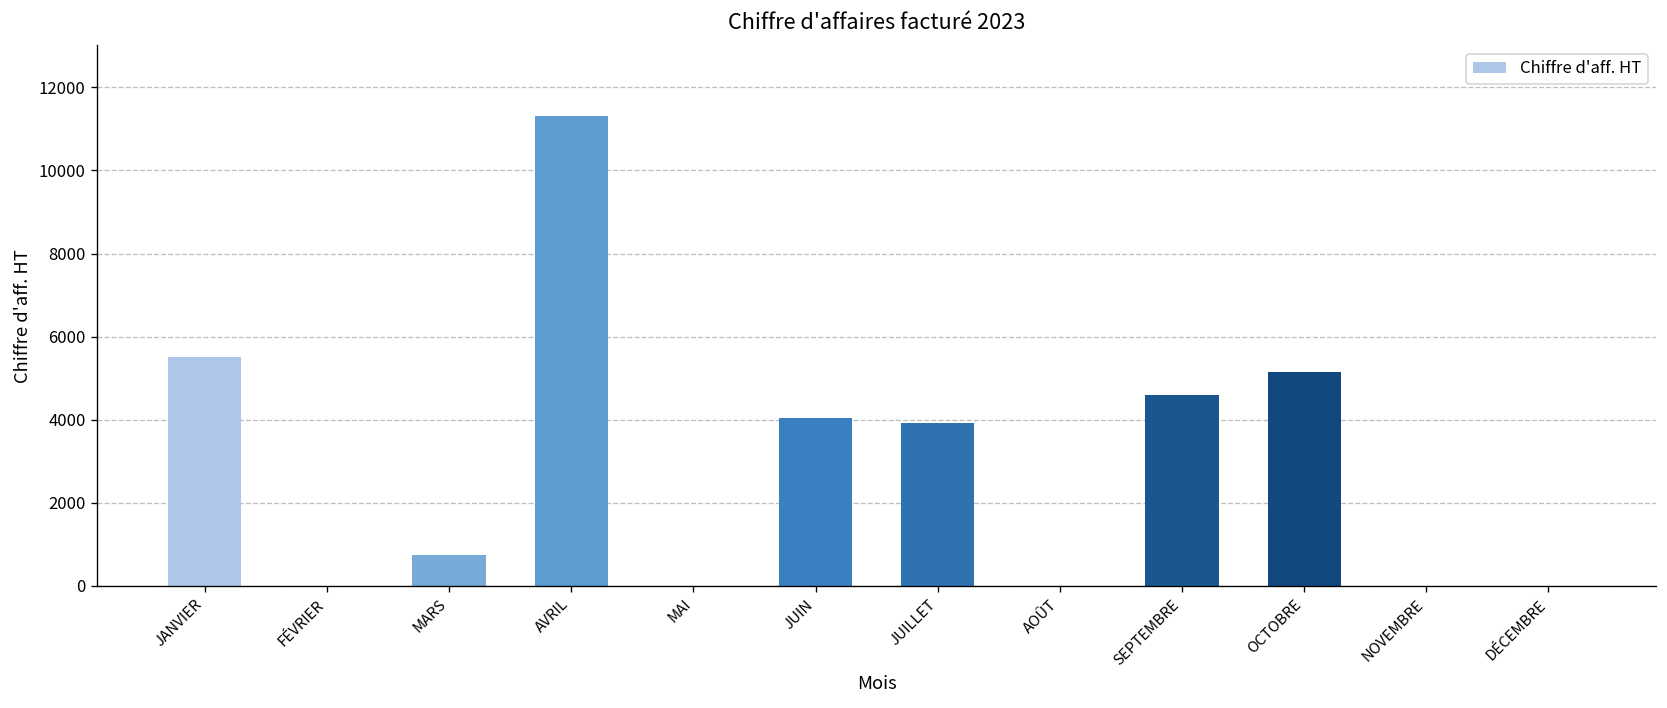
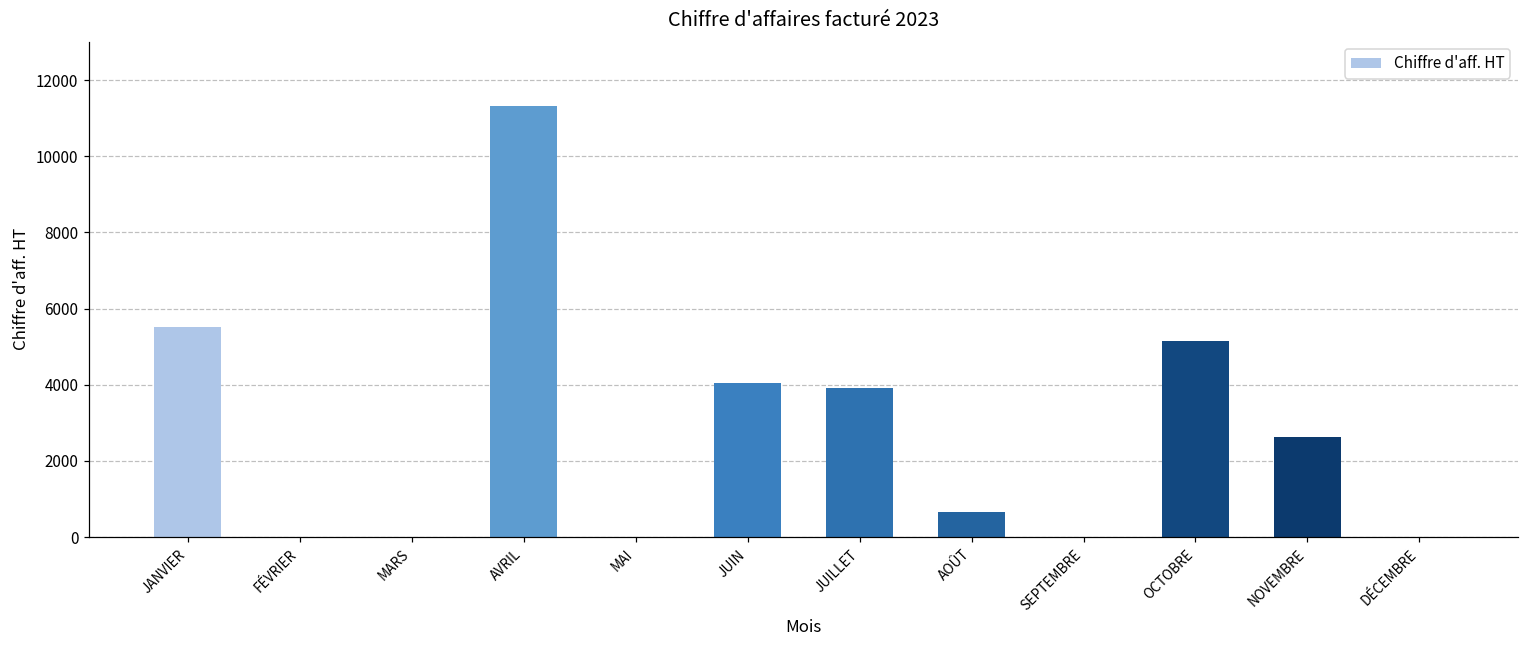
MARS: 700 -> 0
AOÛT: 0 -> 700
SEPTEMBRE: 4600 -> 0
NOVEMBRE: 0 -> 2600
